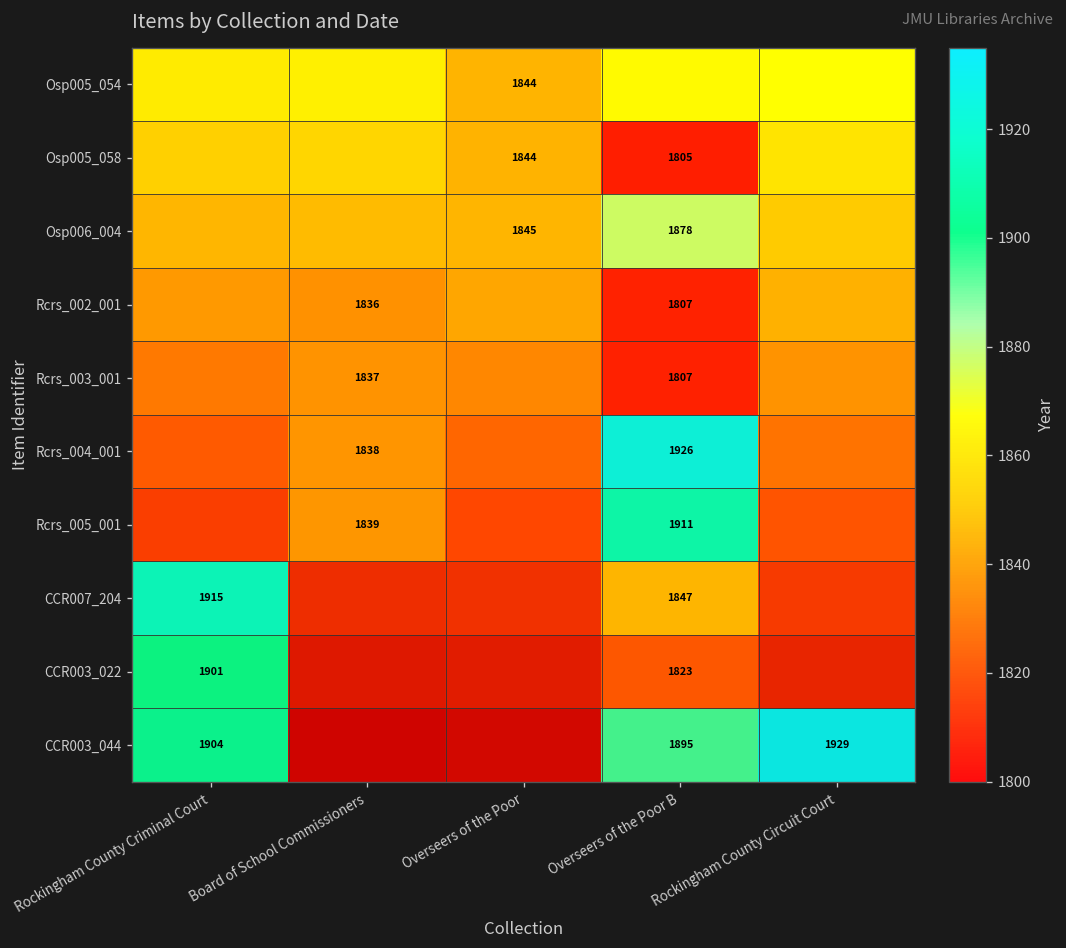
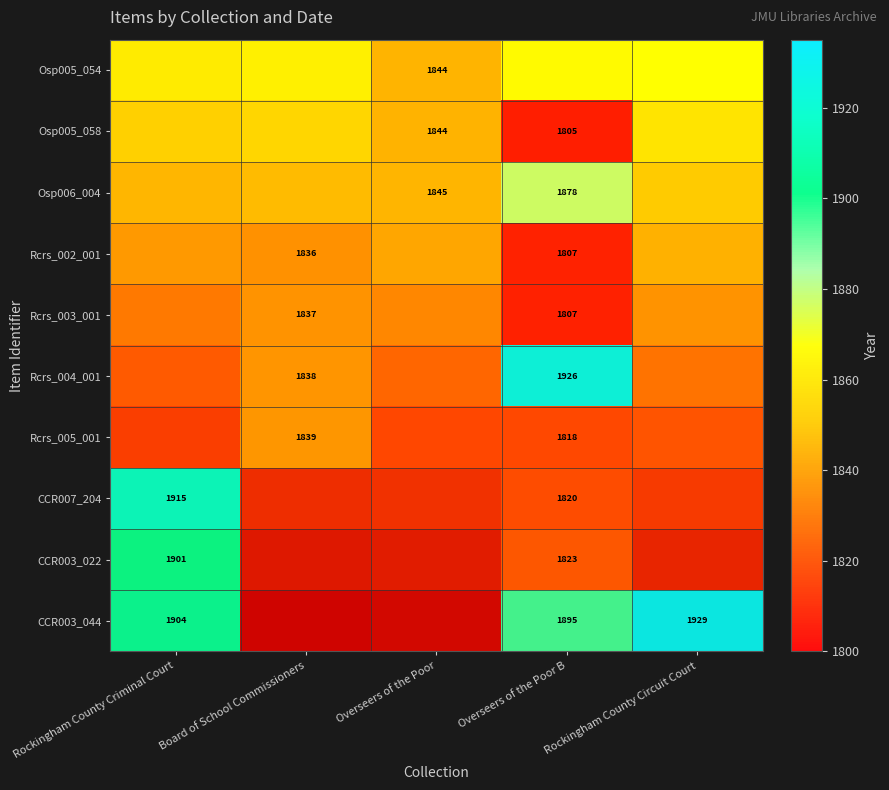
Rcrs_005_001, Overseers of the Poor B: 1911 -> 1818
CCR007_204, Overseers of the Poor B: 1847 -> 1820
